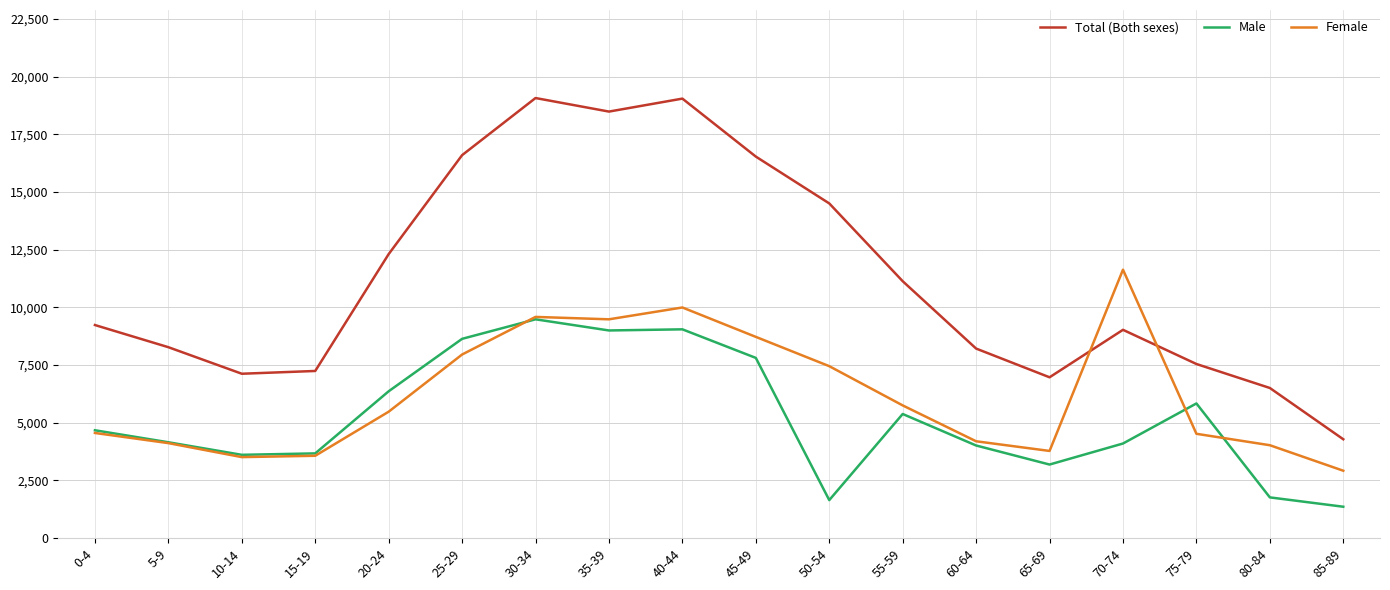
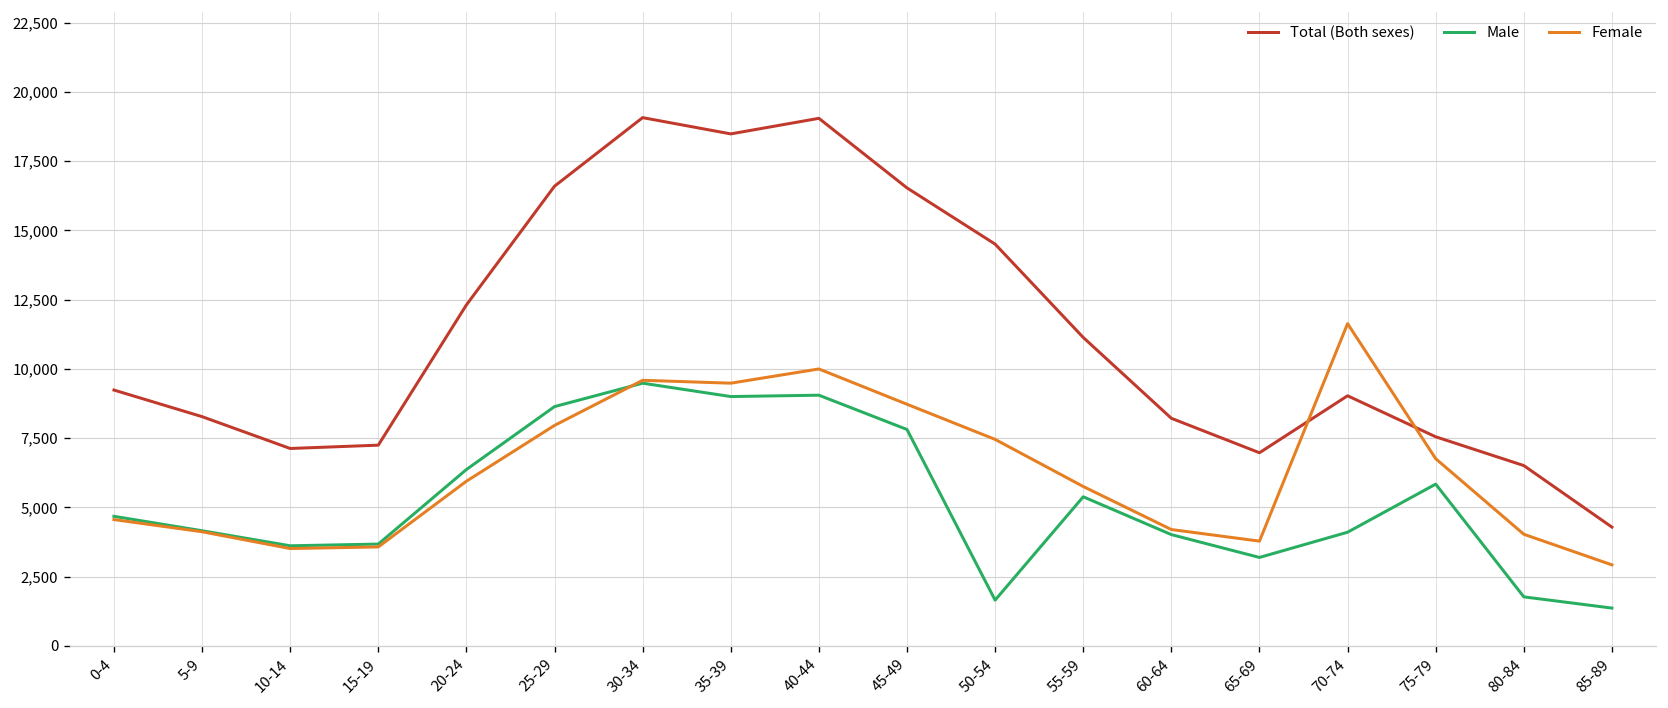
Female, 20-24: 5,500 -> 5,900
Female, 75-79: 4,500 -> 6,800
